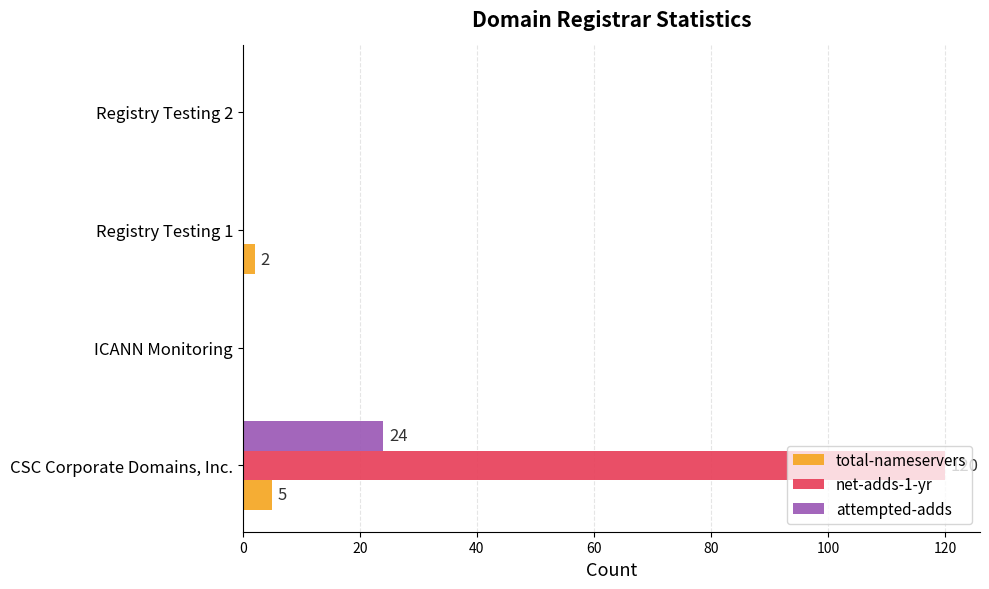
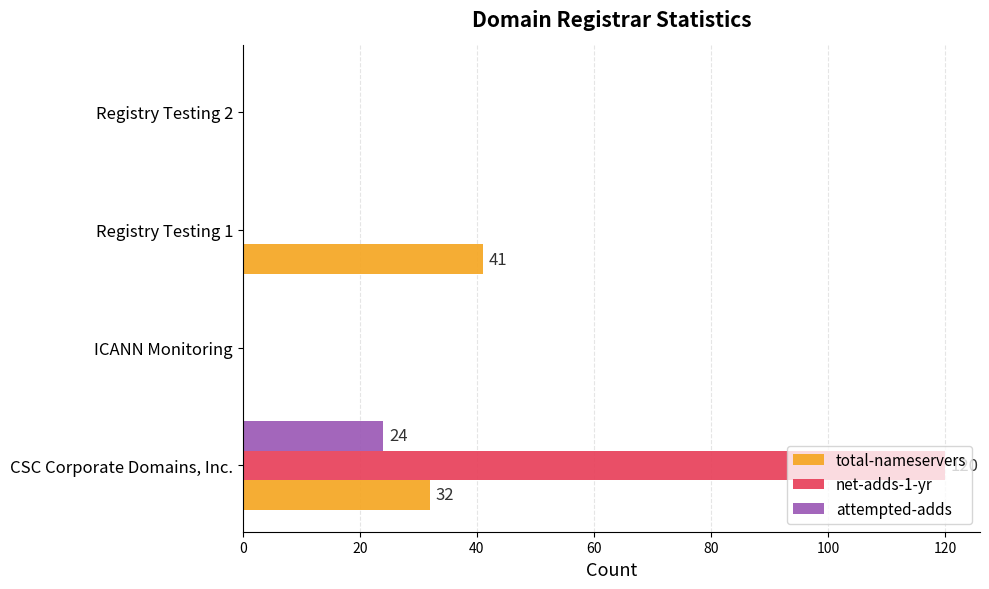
total-nameservers, Registry Testing 1: 2 -> 41
total-nameservers, CSC Corporate Domains, Inc.: 5 -> 32
